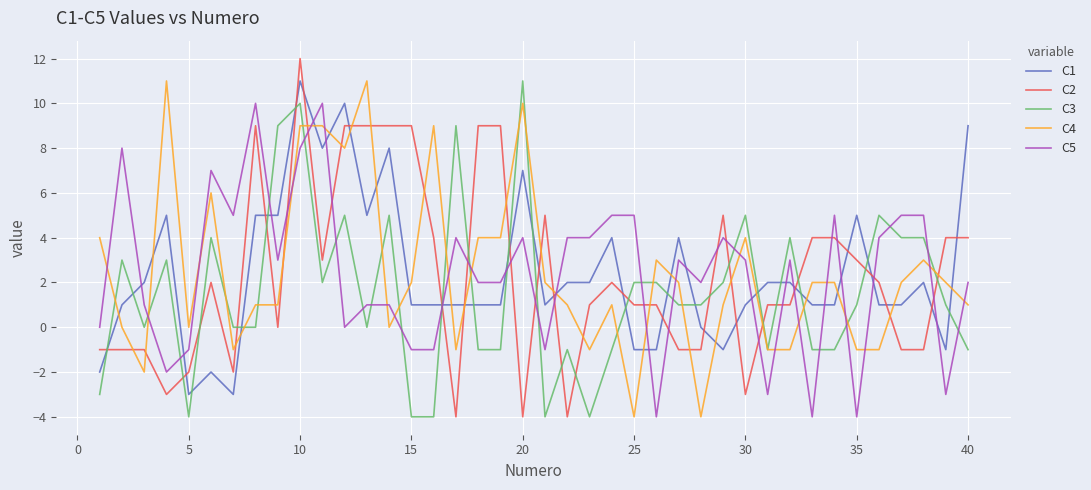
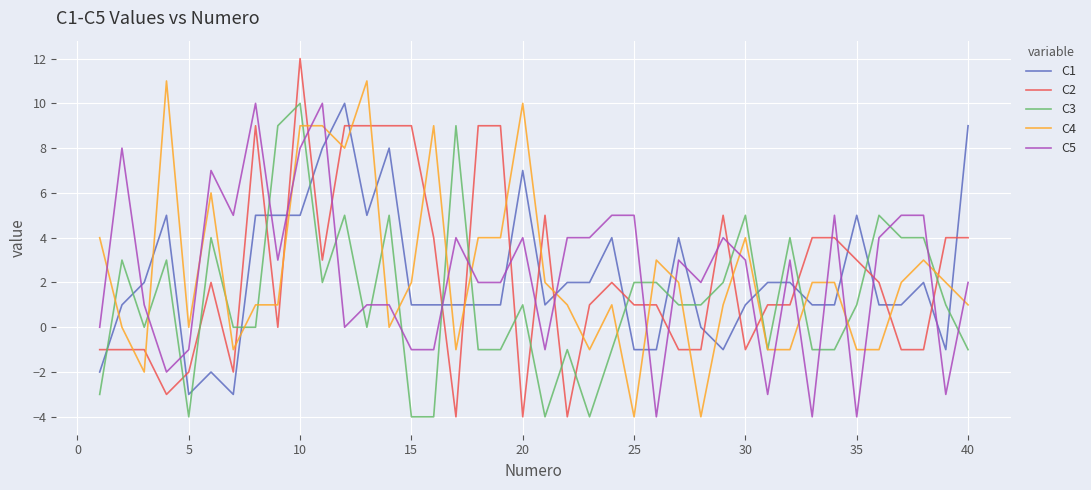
C1, 10: 11 -> 5
C3, 20: 11 -> 1
C2, 30: -3 -> -1
